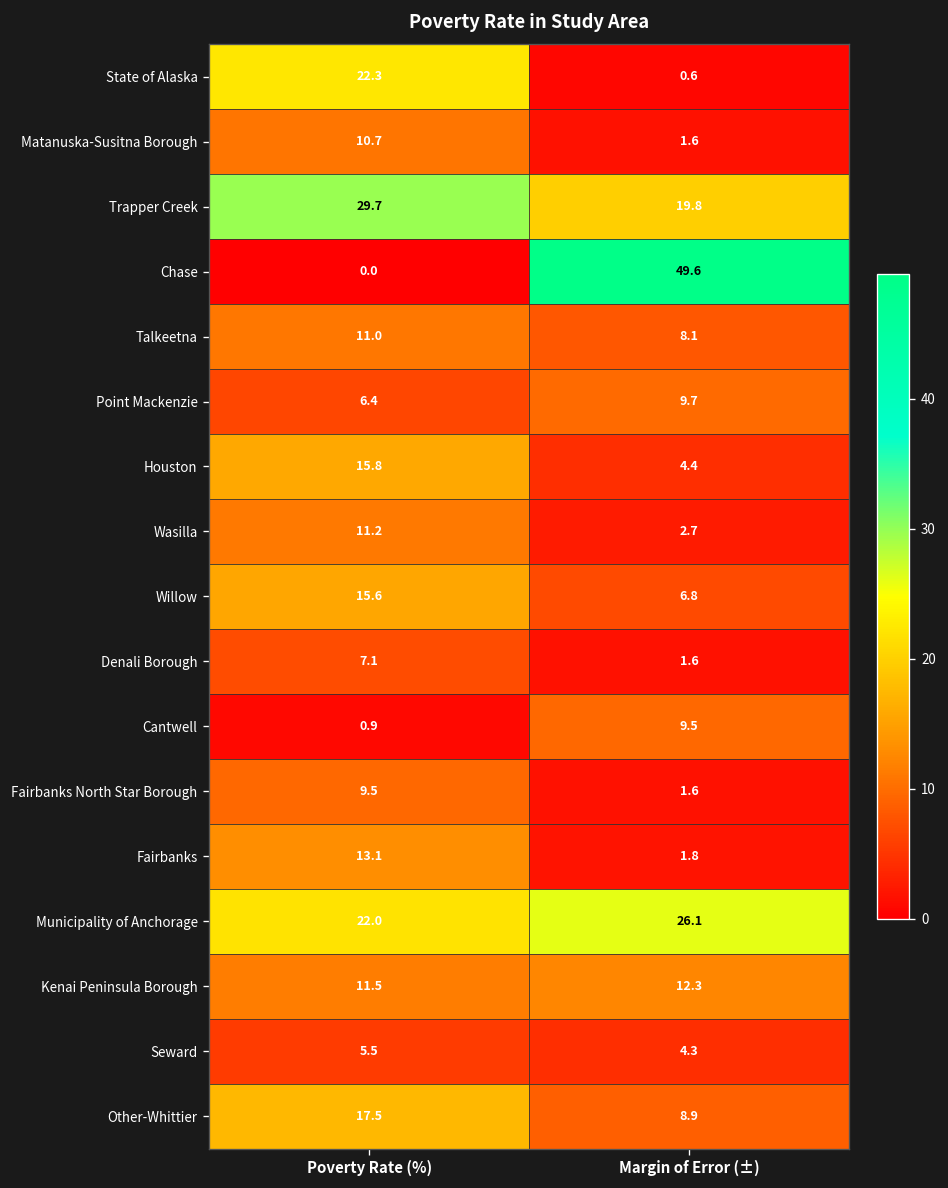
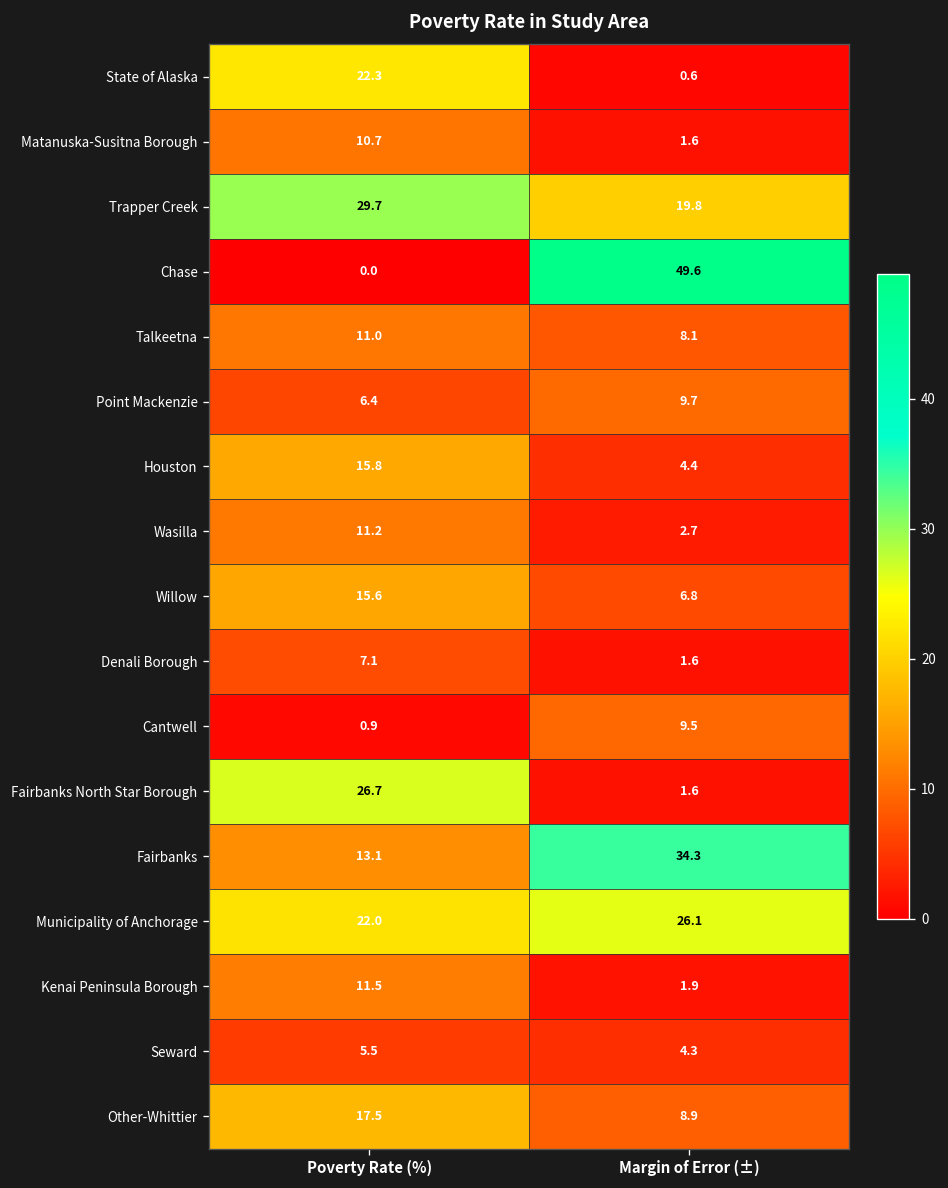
Fairbanks North Star Borough, Poverty Rate (%): 9.5 -> 26.7
Fairbanks, Margin of Error (±): 1.8 -> 34.3
Kenai Peninsula Borough, Margin of Error (±): 12.3 -> 1.9
